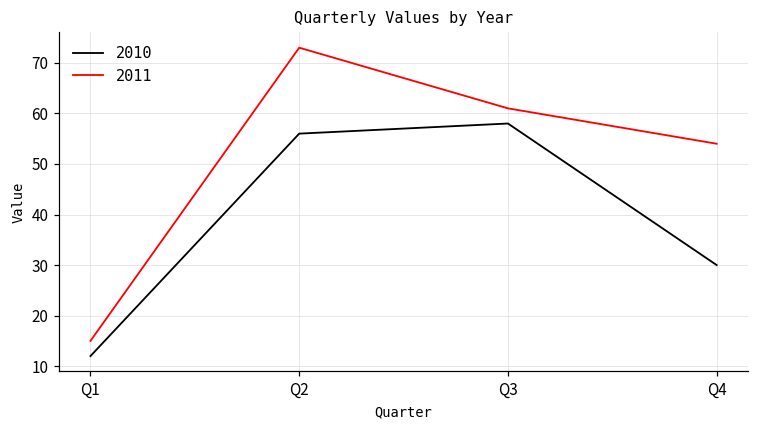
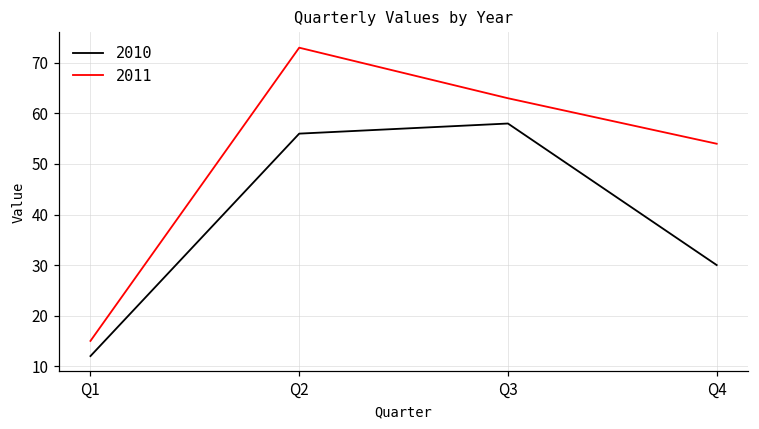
2011, Q3: 61 -> 63
